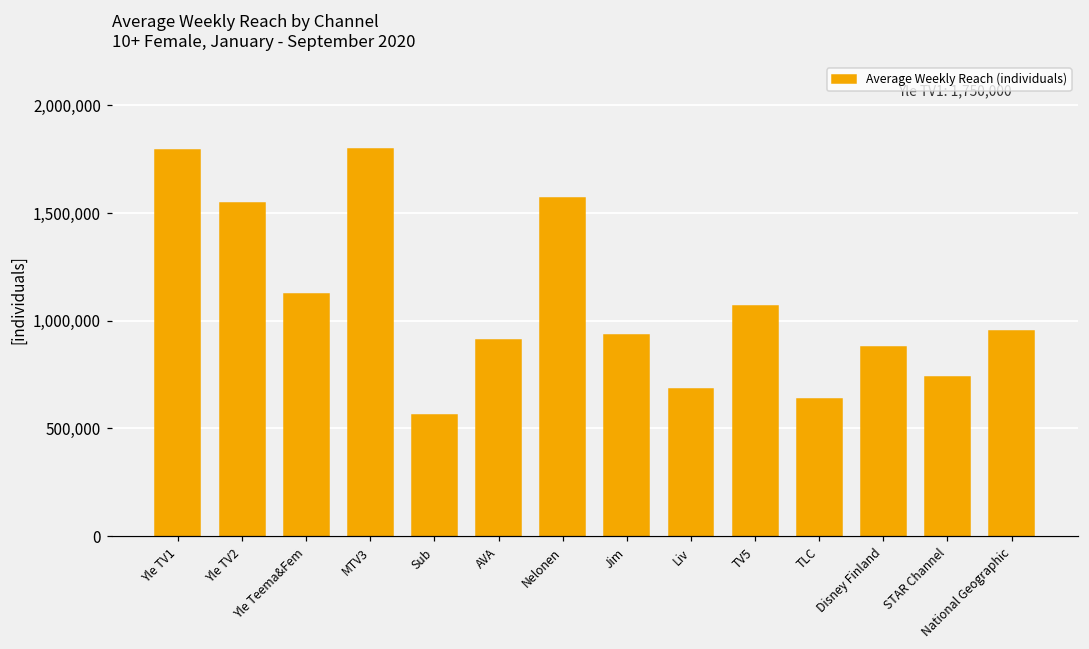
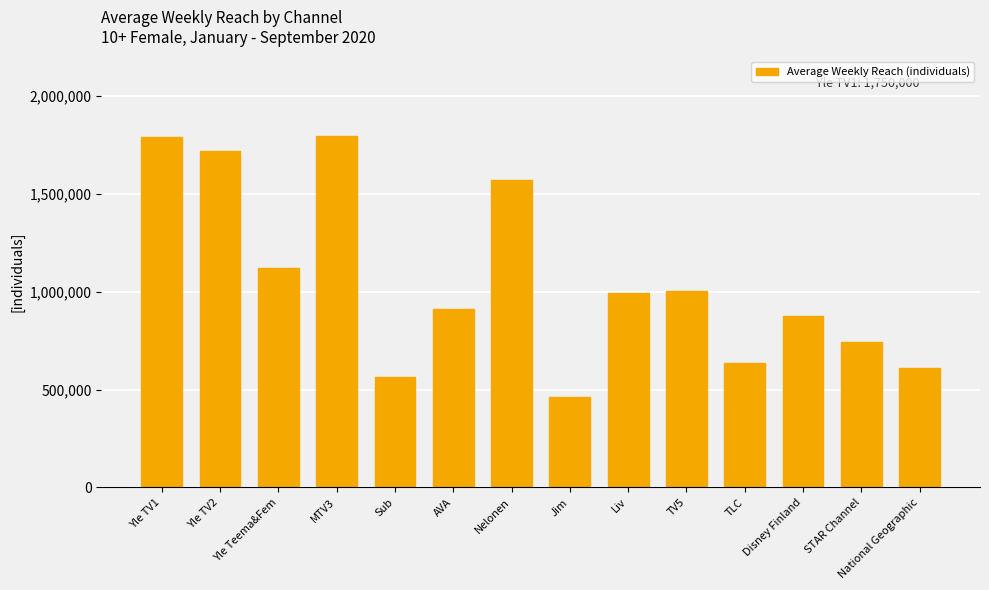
Yle TV2: 1,550,000 -> 1,720,000
Jim: 930,000 -> 460,000
Liv: 680,000 -> 990,000
TV5: 1,070,000 -> 1,010,000
National Geographic: 950,000 -> 610,000
